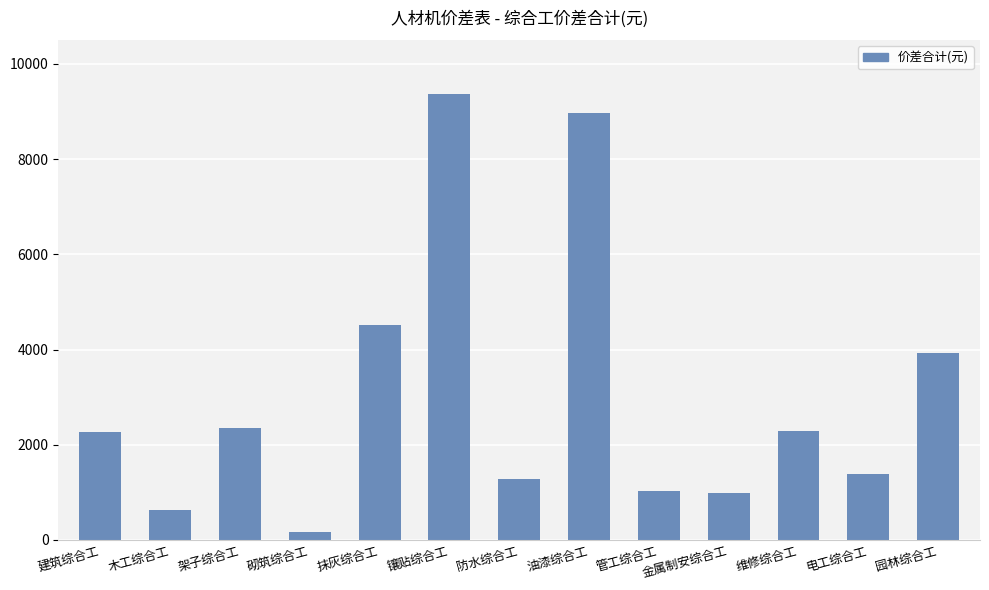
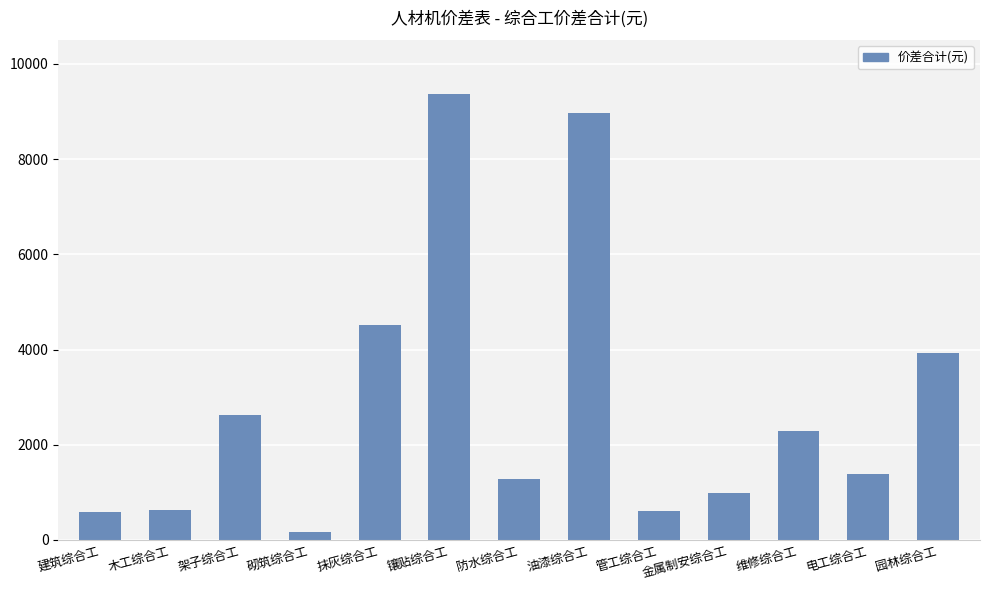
建筑综合工: 2300 -> 600
架子综合工: 2300 -> 2600
管工综合工: 1000 -> 600
